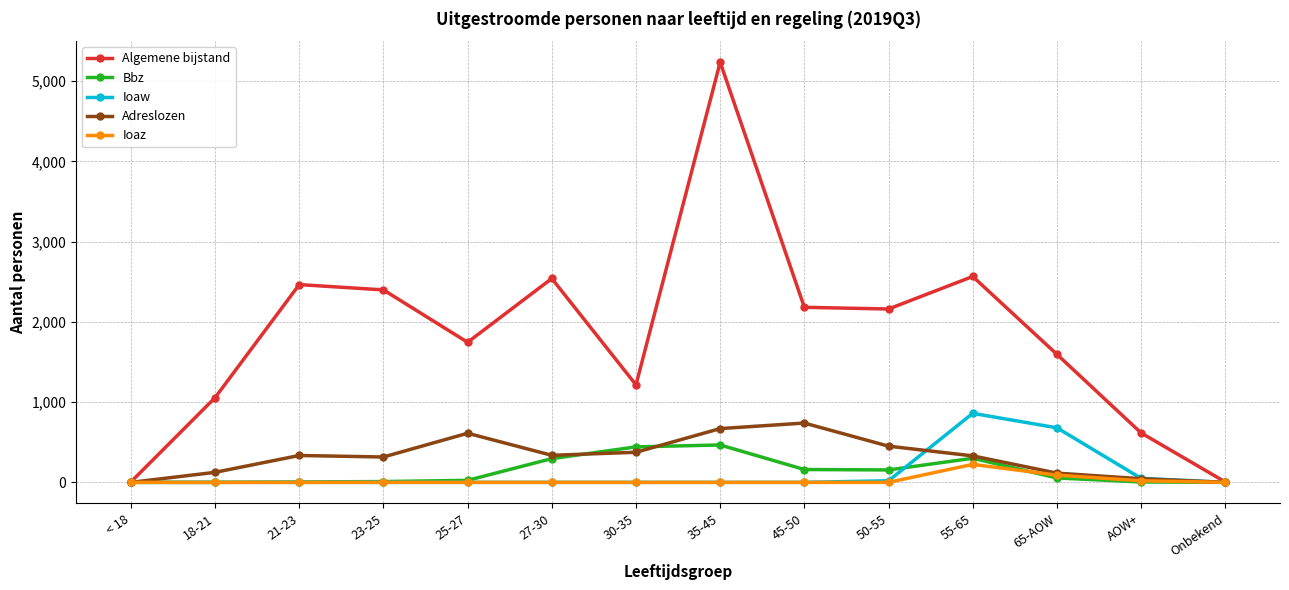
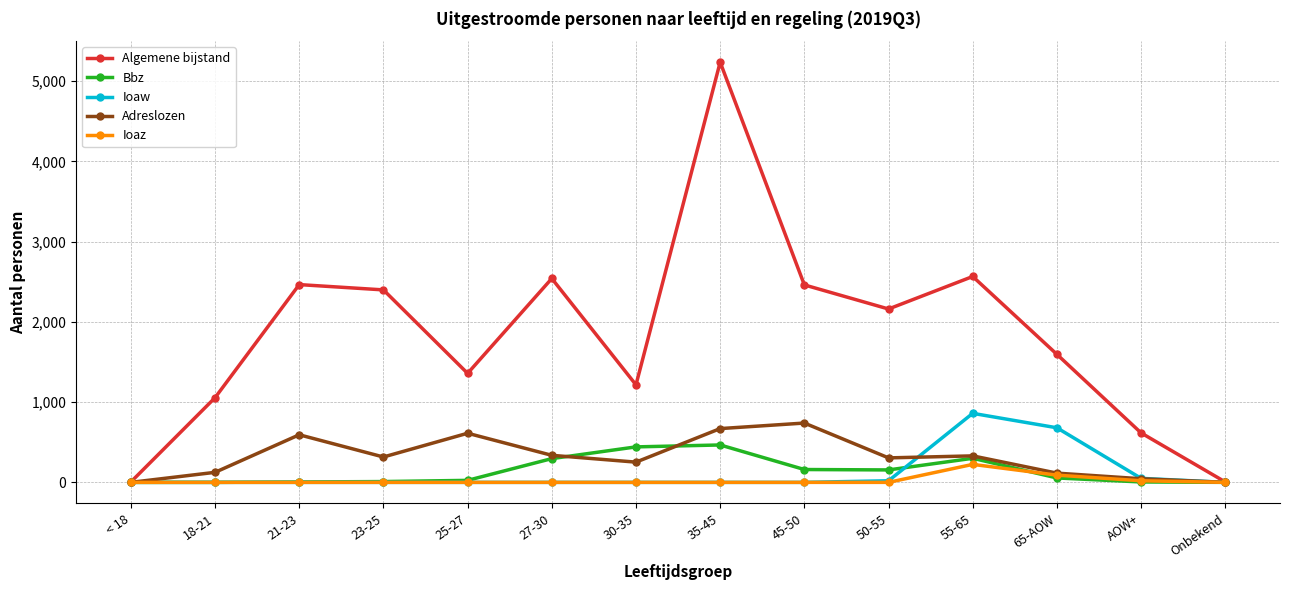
Adreslozen, 21-23: 300 -> 600
Algemene bijstand, 25-27: 1,700 -> 1,400
Adreslozen, 30-35: 400 -> 300
Algemene bijstand, 45-50: 2,200 -> 2,500
Adreslozen, 50-55: 500 -> 300
